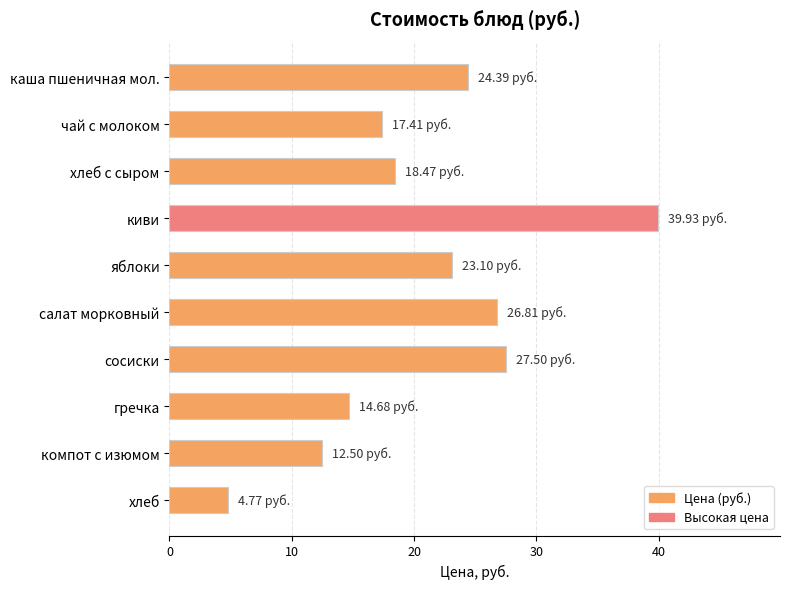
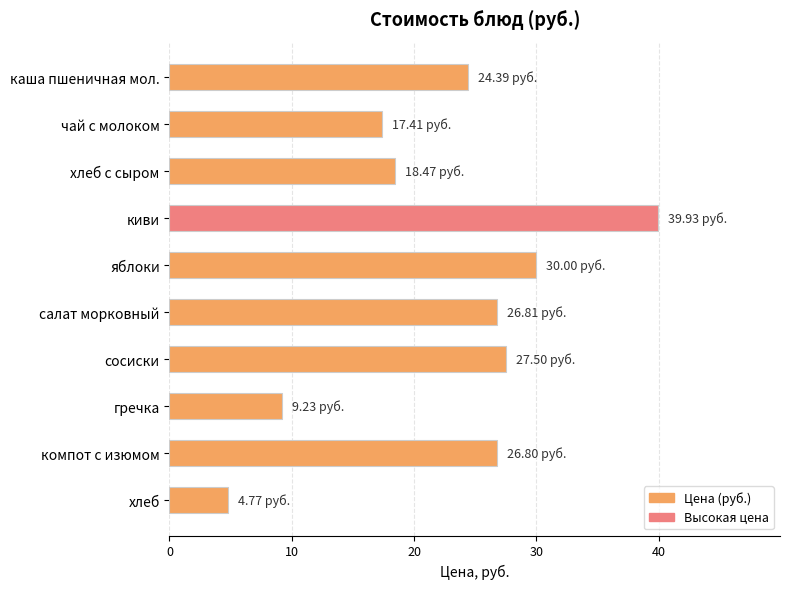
яблоки: 23.10 -> 30.00
гречка: 14.68 -> 9.23
компот с изюмом: 12.50 -> 26.80
